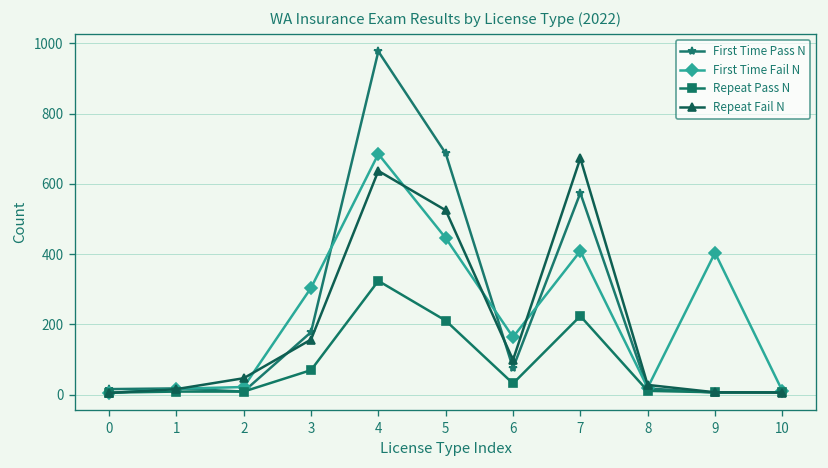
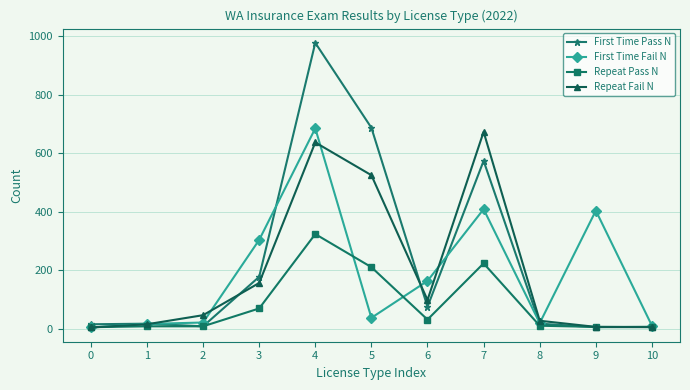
First Time Fail N, 5: 450 -> 40
